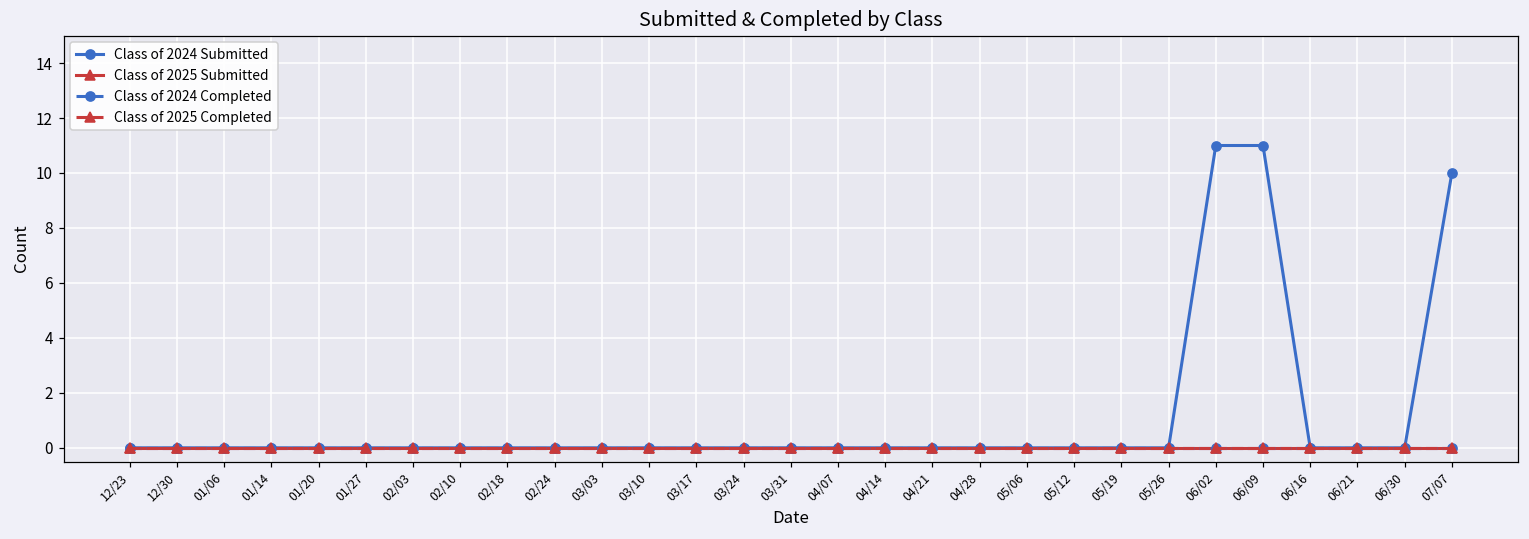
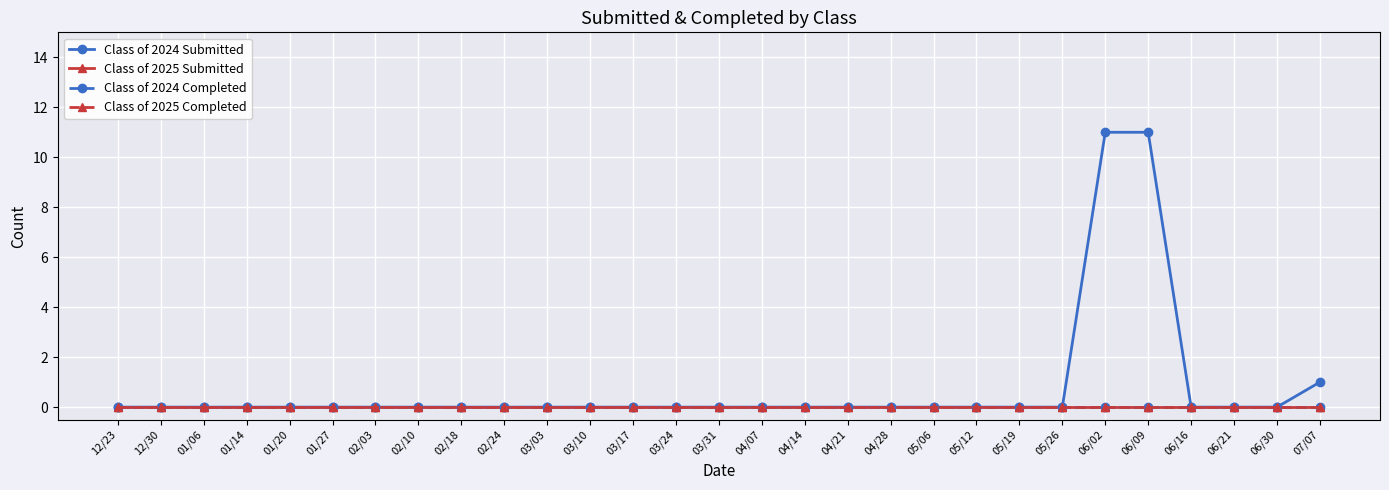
Class of 2024 Submitted, 07/07: 10 -> 1
